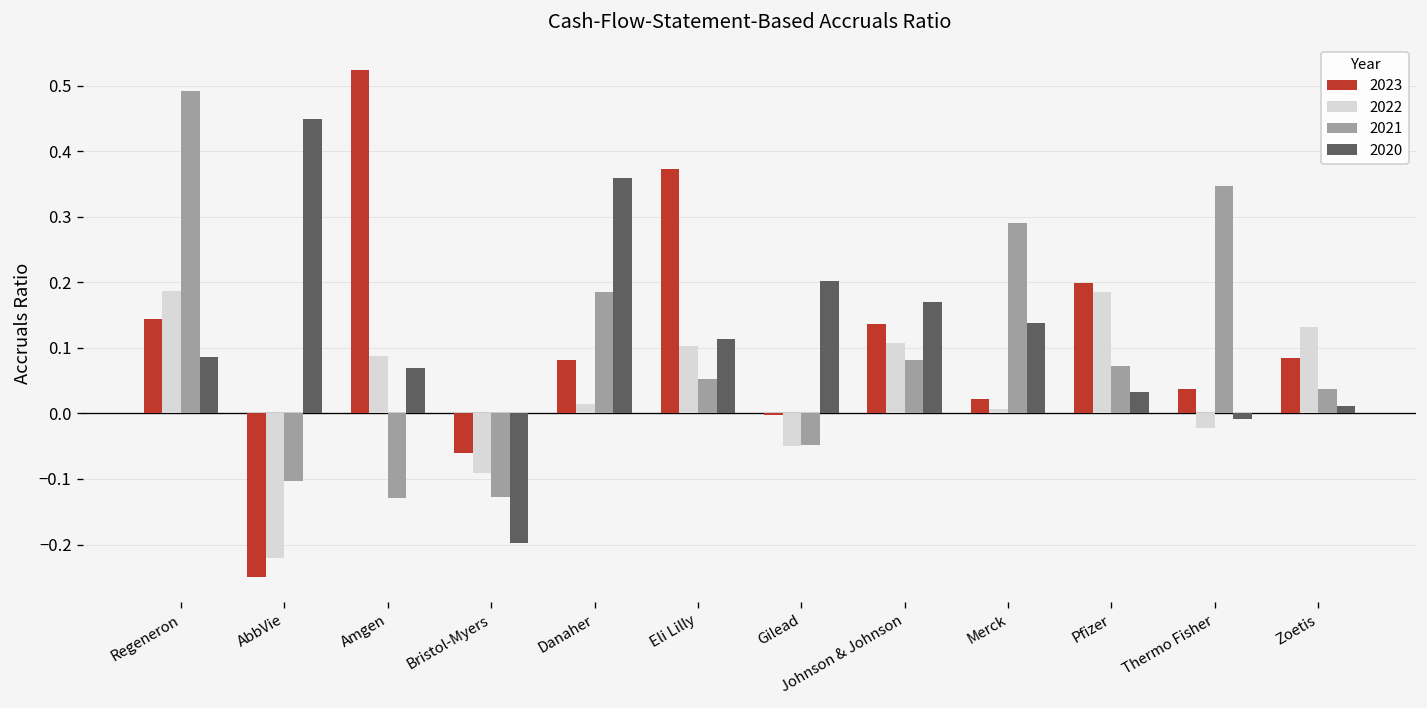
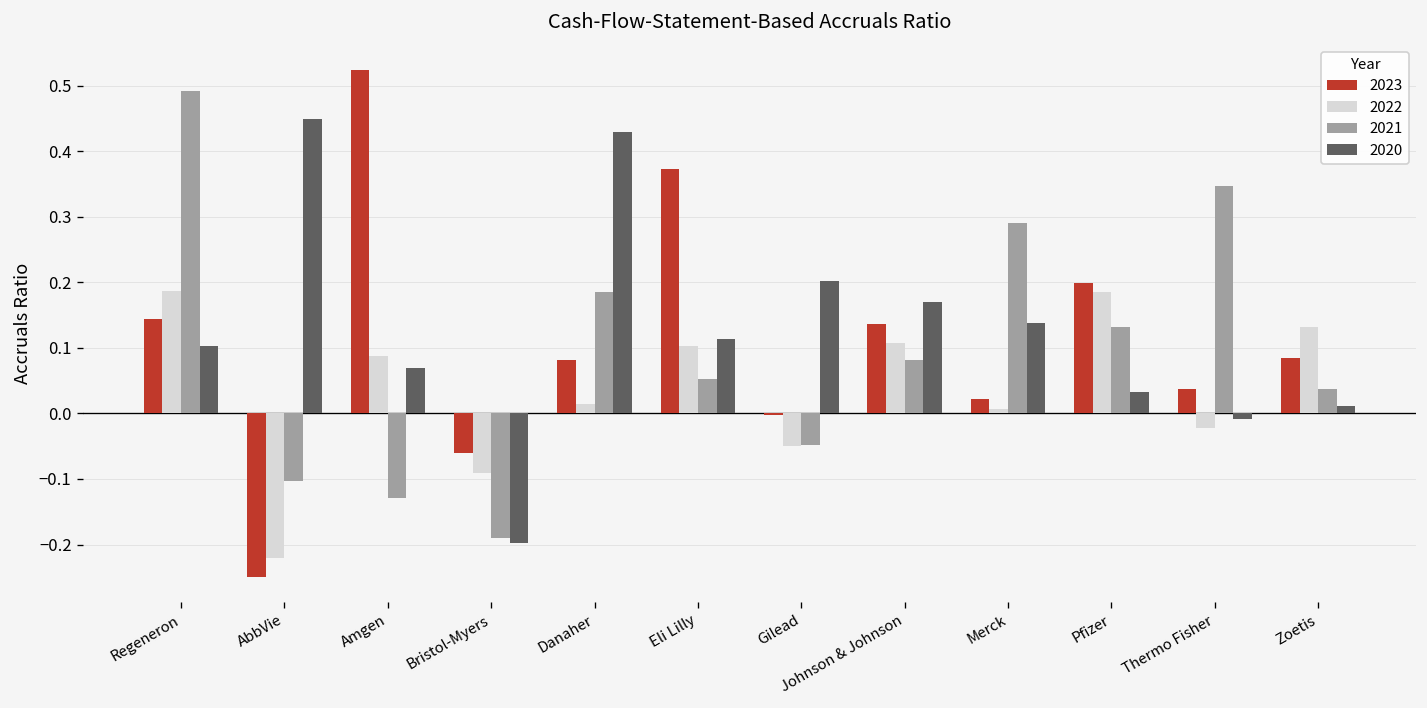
2020, Regeneron: 0.09 -> 0.10
2021, Bristol-Myers: -0.13 -> -0.19
2020, Danaher: 0.36 -> 0.43
2021, Pfizer: 0.07 -> 0.13
